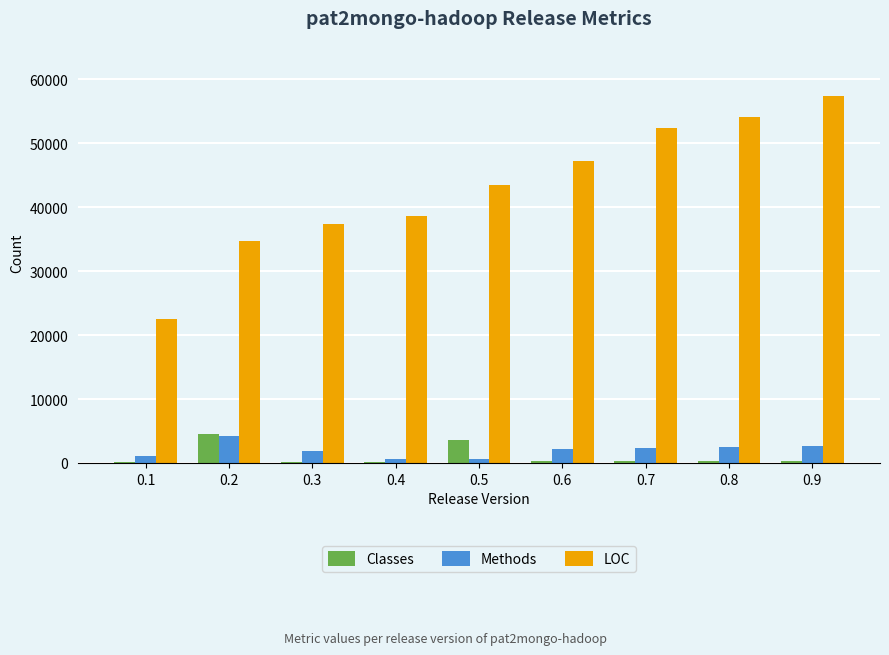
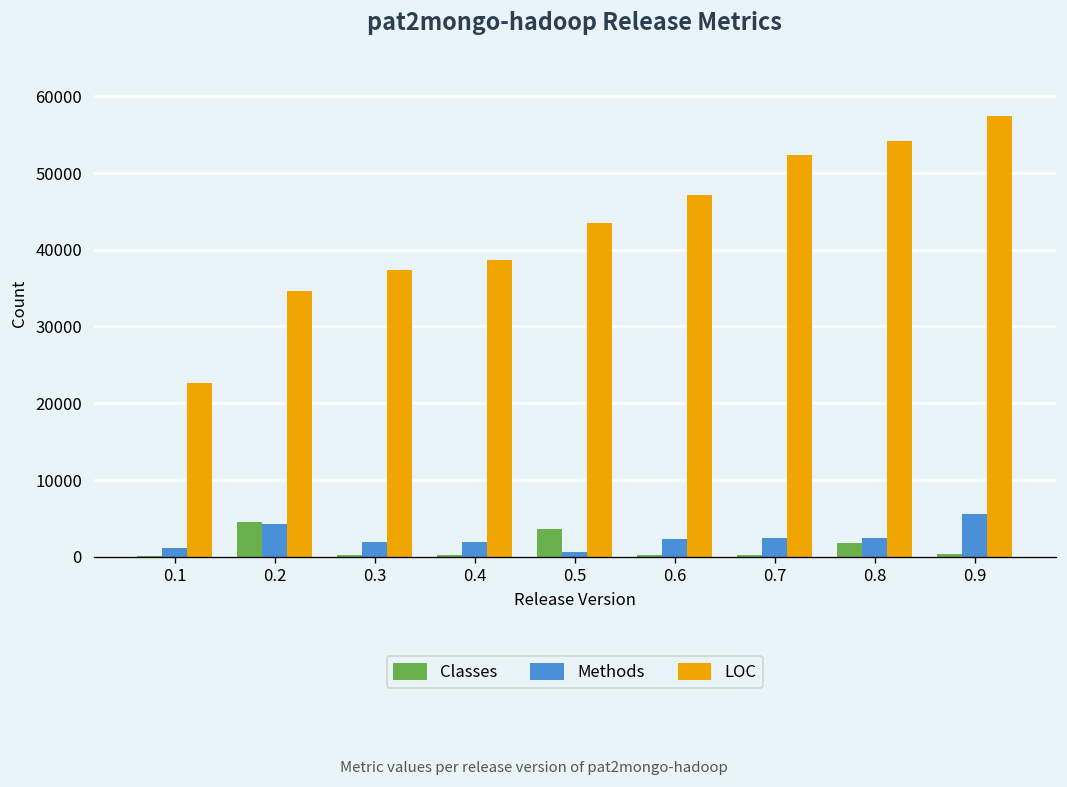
Methods, 0.4: 1000 -> 2000
Classes, 0.8: 0 -> 2000
Methods, 0.9: 3000 -> 5000
